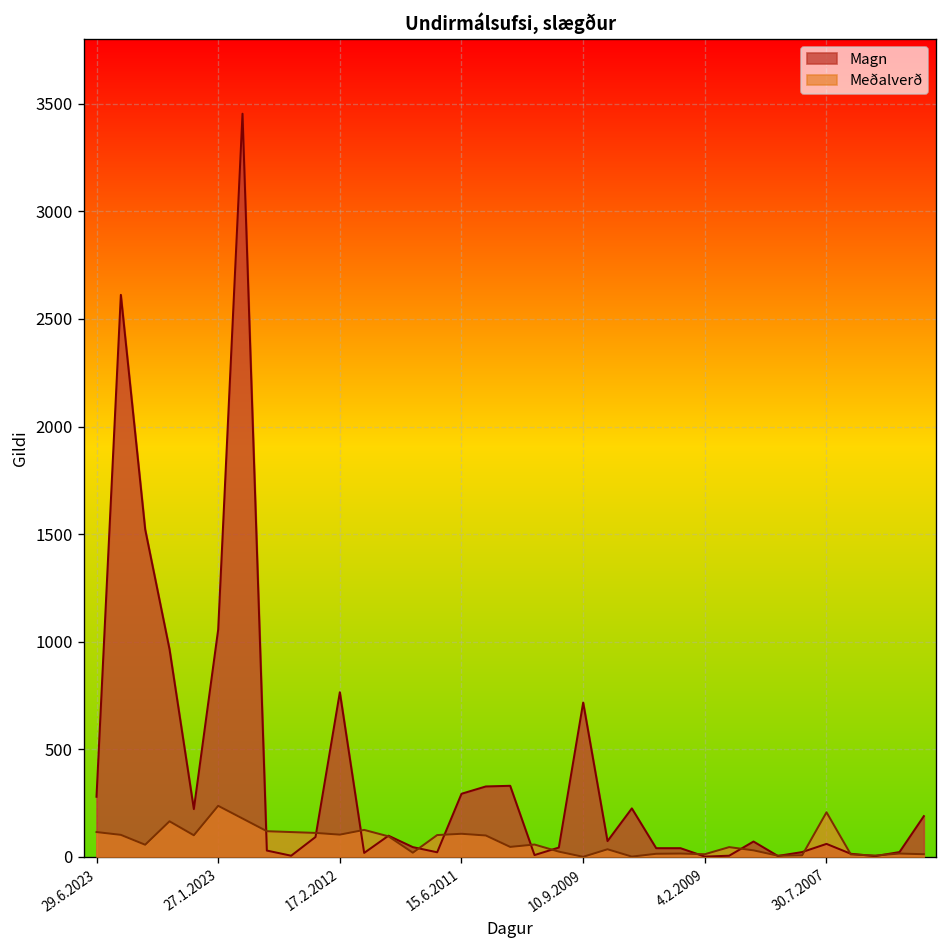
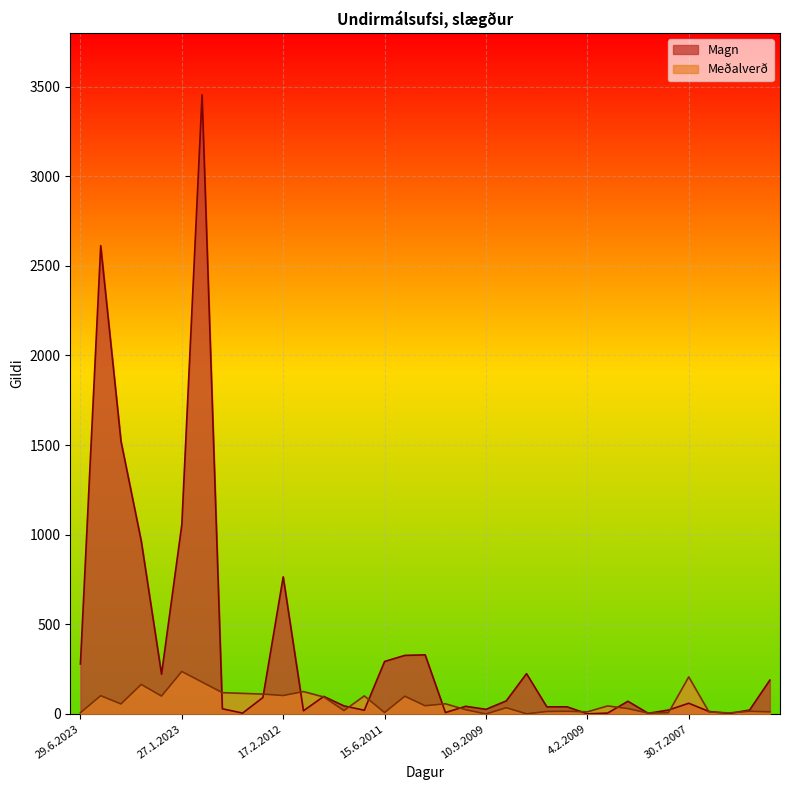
Meðalverð, 29.6.2023: 120 -> 10
Meðalverð, 15.6.2011: 110 -> 10
Magn, 10.9.2009: 720 -> 30
